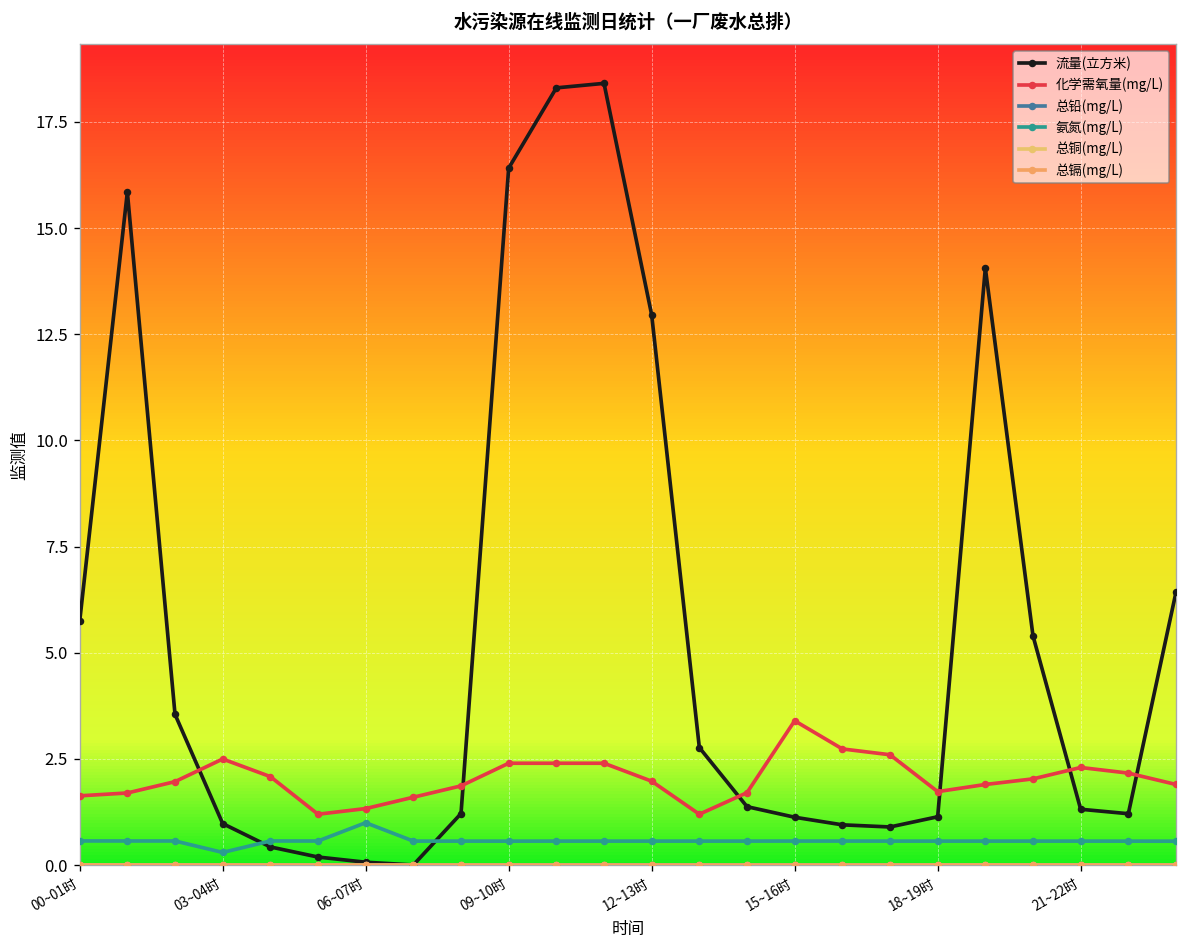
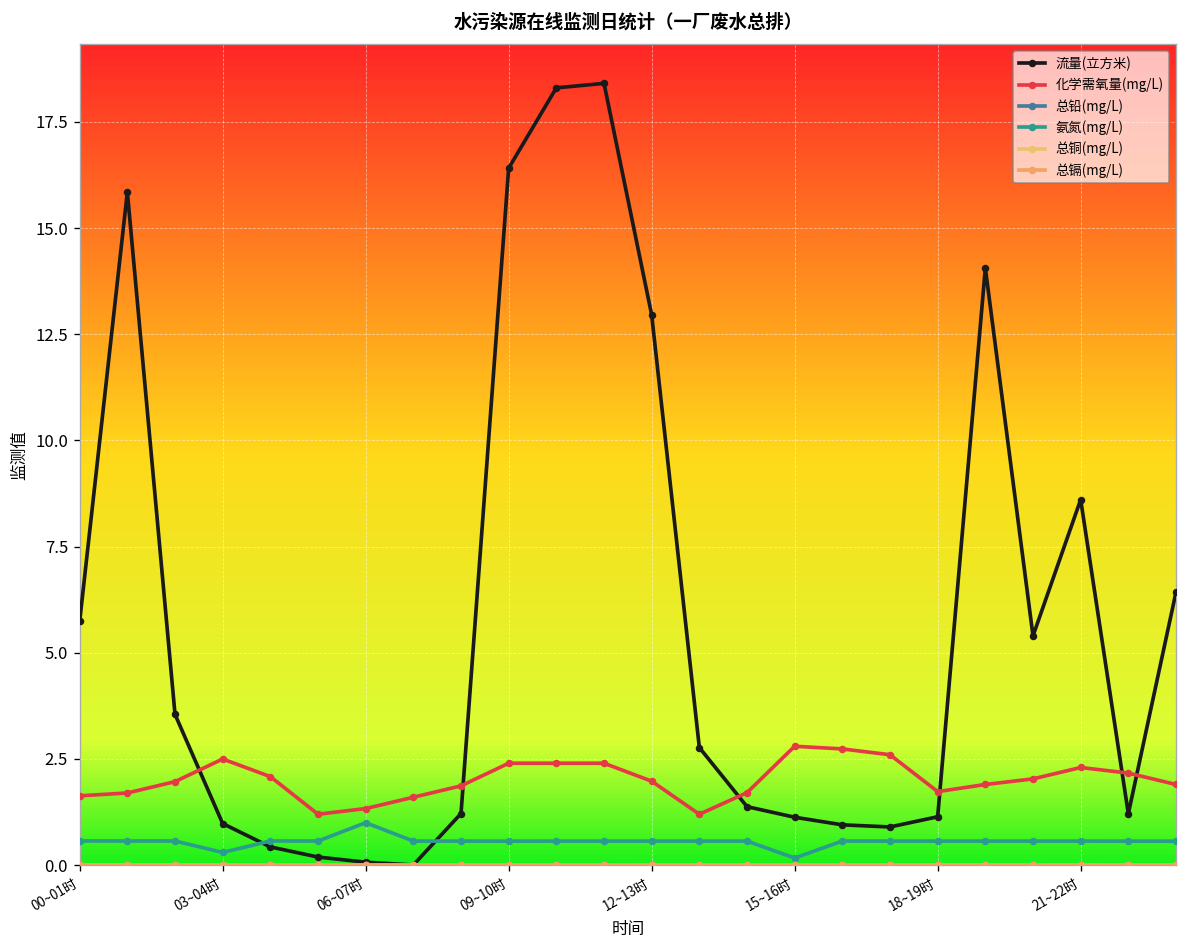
化学需氧量(mg/L), 15~16时: 3.4 -> 2.8
氨氮(mg/L), 15~16时: 0.6 -> 0.2
流量(立方米), 21~22时: 1.3 -> 8.6
